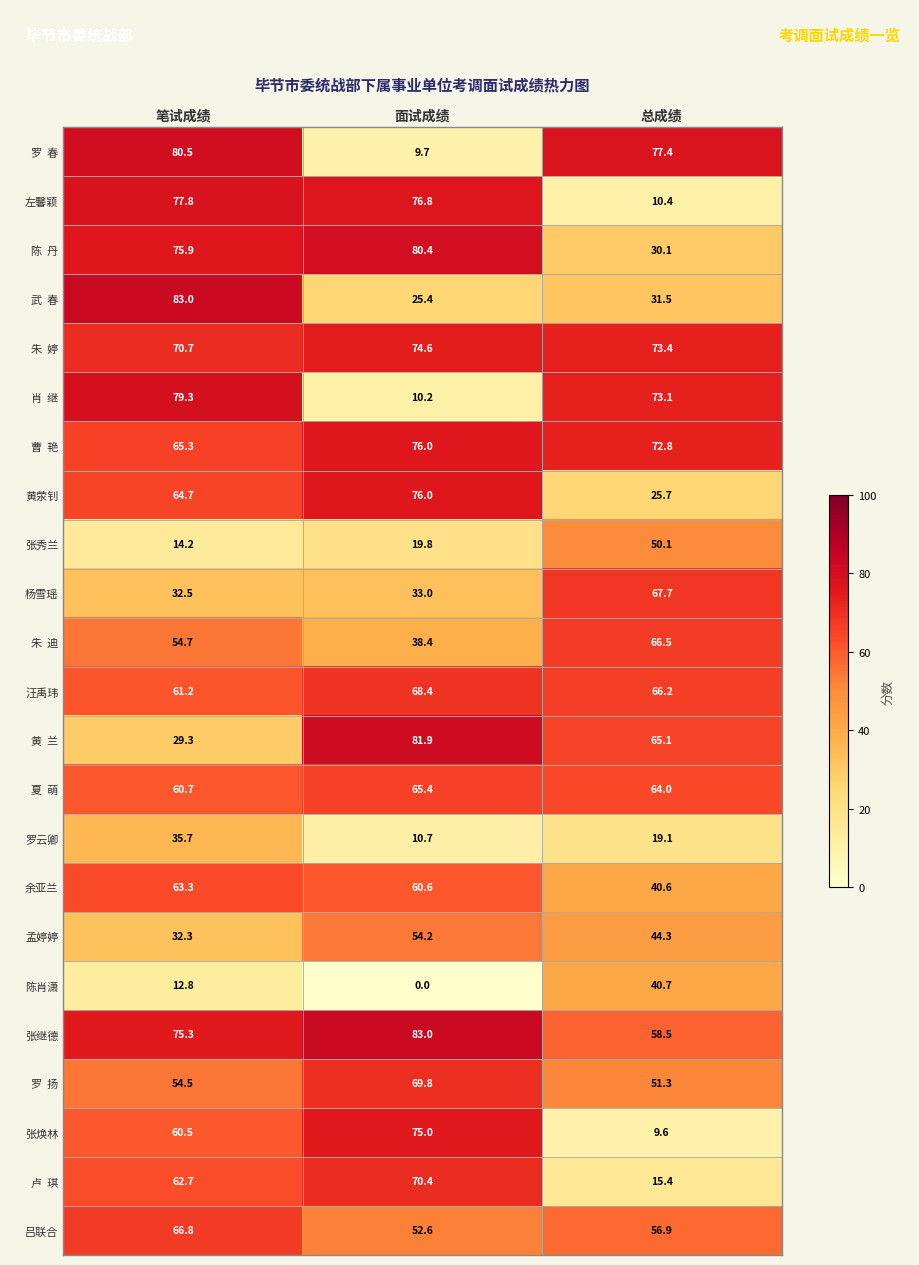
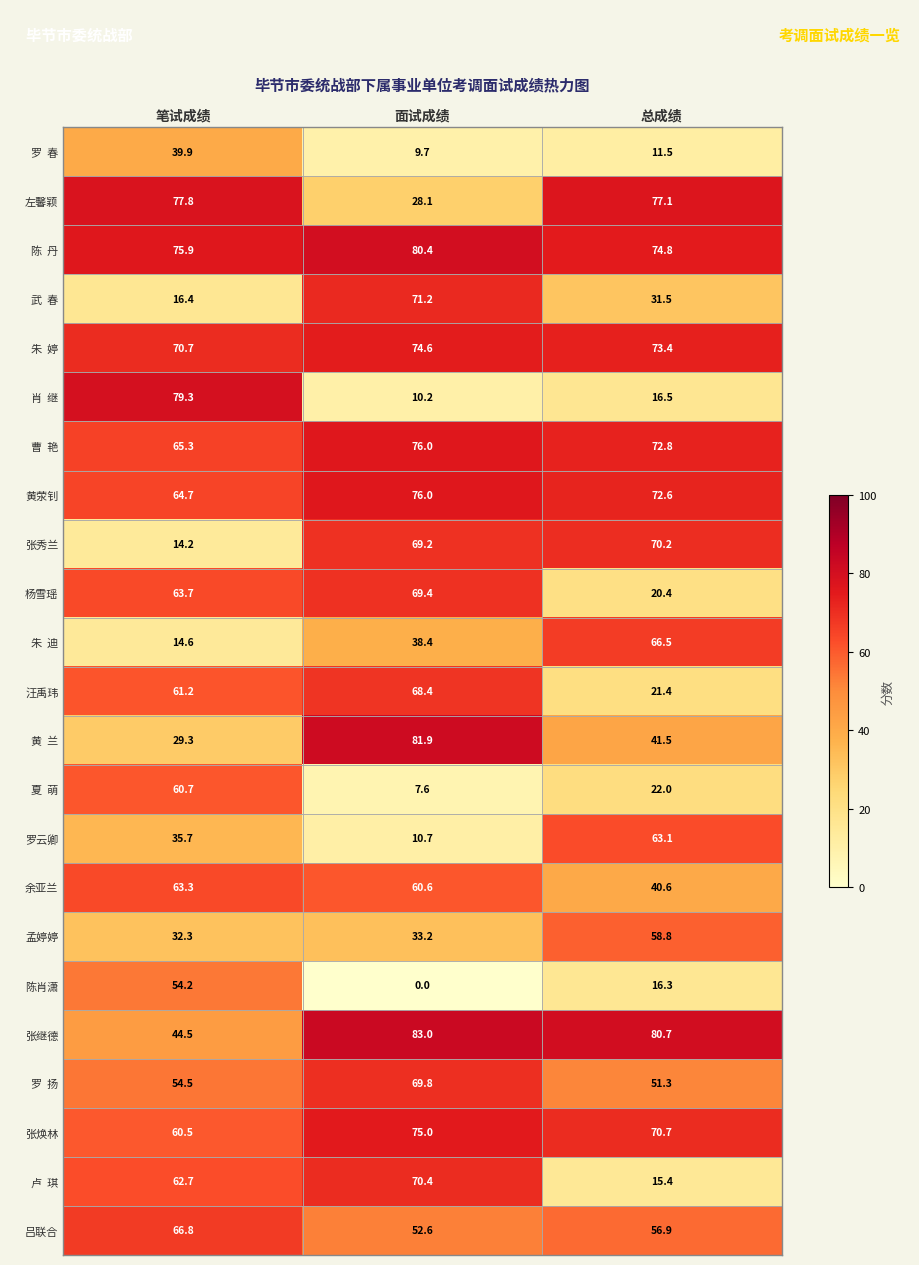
罗 春, 笔试成绩: 80.5 -> 39.9
罗 春, 总成绩: 77.4 -> 11.5
左馨颖, 面试成绩: 76.8 -> 28.1
左馨颖, 总成绩: 10.4 -> 77.1
陈 丹, 总成绩: 30.1 -> 74.8
武 春, 笔试成绩: 83.0 -> 16.4
武 春, 面试成绩: 25.4 -> 71.2
肖 继, 总成绩: 73.1 -> 16.5
黄荥钊, 总成绩: 25.7 -> 72.6
张秀兰, 面试成绩: 19.8 -> 69.2
张秀兰, 总成绩: 50.1 -> 70.2
杨雪瑶, 笔试成绩: 32.5 -> 63.7
杨雪瑶, 面试成绩: 33.0 -> 69.4
杨雪瑶, 总成绩: 67.7 -> 20.4
朱 迪, 笔试成绩: 54.7 -> 14.6
汪禹玮, 总成绩: 66.2 -> 21.4
黄 兰, 总成绩: 65.1 -> 41.5
夏 萌, 面试成绩: 65.4 -> 7.6
夏 萌, 总成绩: 64.0 -> 22.0
罗云卿, 总成绩: 19.1 -> 63.1
孟婷婷, 面试成绩: 54.2 -> 33.2
孟婷婷, 总成绩: 44.3 -> 58.8
陈肖潇, 笔试成绩: 12.8 -> 54.2
陈肖潇, 总成绩: 40.7 -> 16.3
张继德, 笔试成绩: 75.3 -> 44.5
张继德, 总成绩: 58.5 -> 80.7
张焕林, 总成绩: 9.6 -> 70.7
